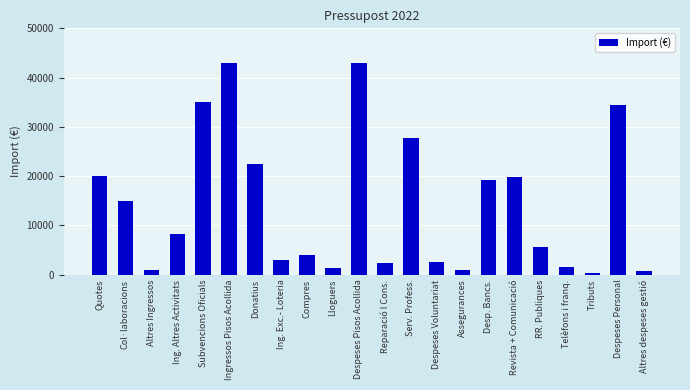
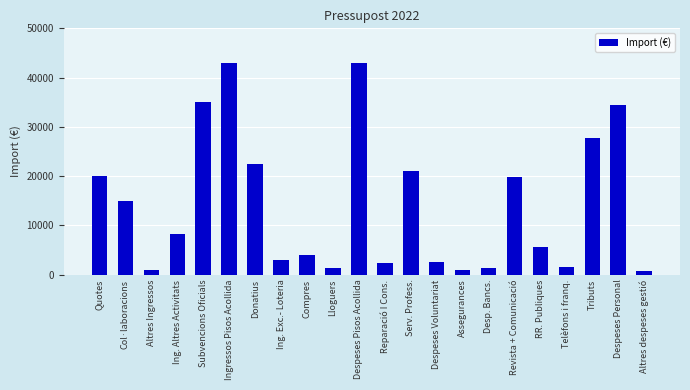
Serv. Profess.: 28000 -> 21000
Desp. Bancs.: 19000 -> 1000
Tributs: 0 -> 28000
